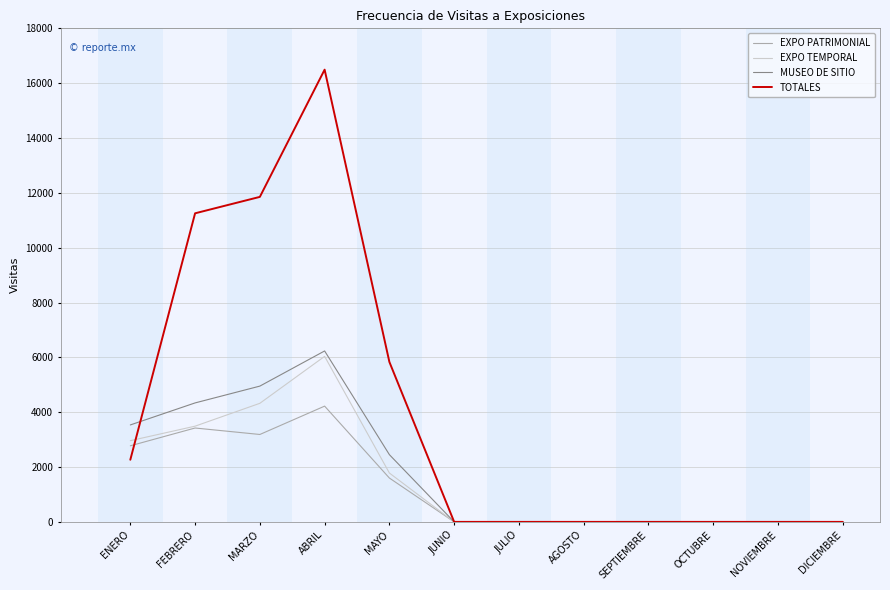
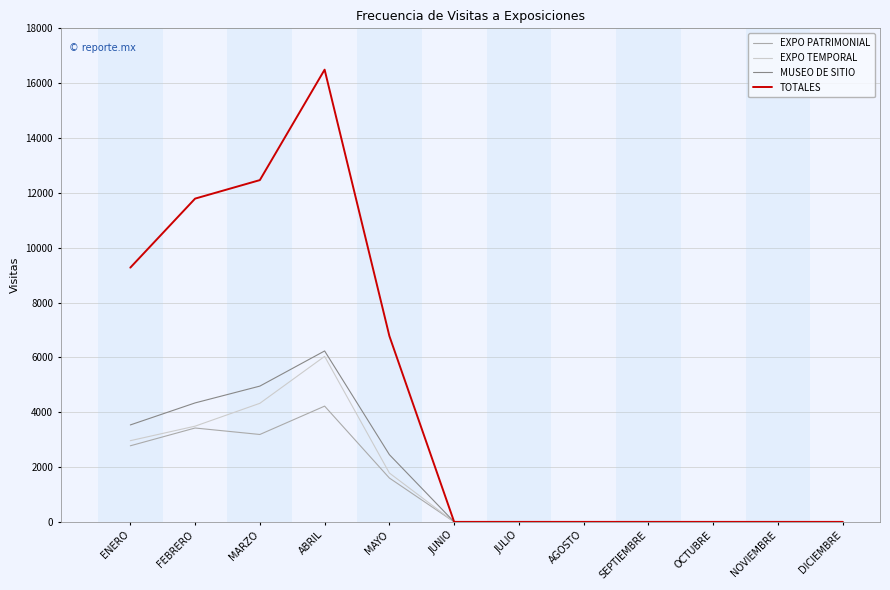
TOTALES, ENERO: 2300 -> 9300
TOTALES, FEBRERO: 11300 -> 11800
TOTALES, MARZO: 11900 -> 12500
TOTALES, MAYO: 5800 -> 6800
